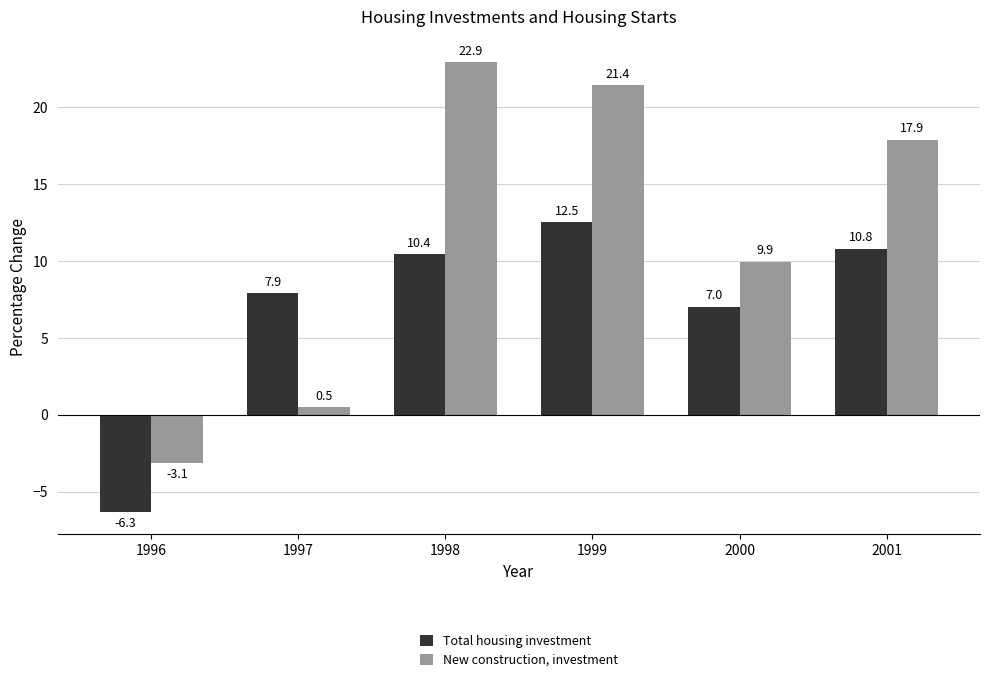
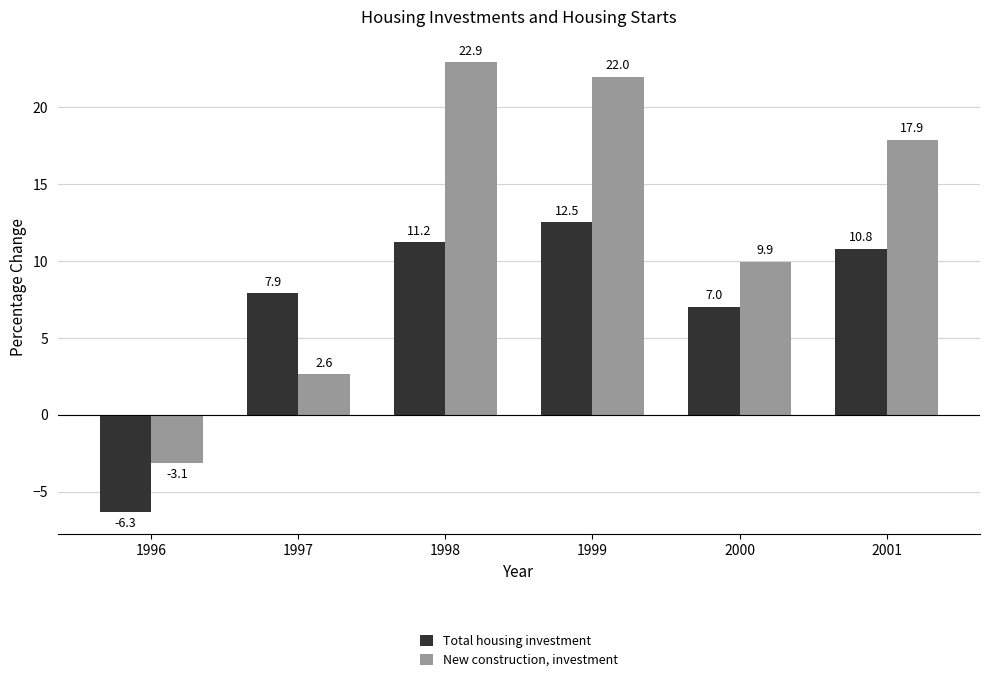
New construction, investment, 1997: 0.5 -> 2.6
Total housing investment, 1998: 10.4 -> 11.2
New construction, investment, 1999: 21.4 -> 22.0
